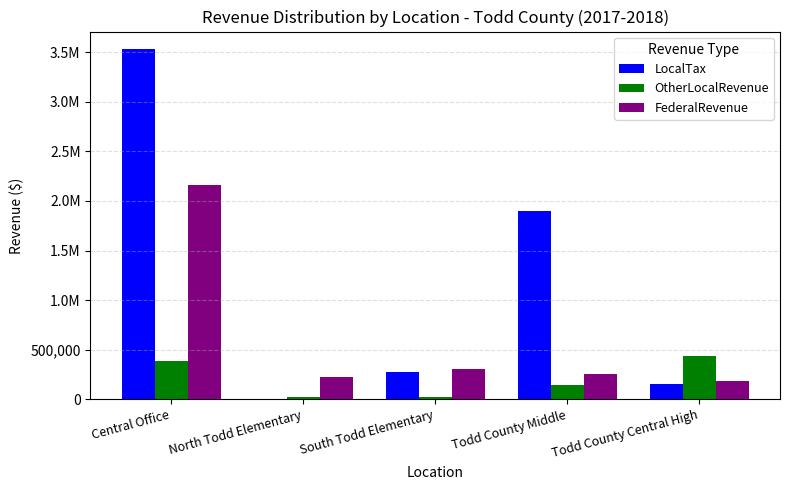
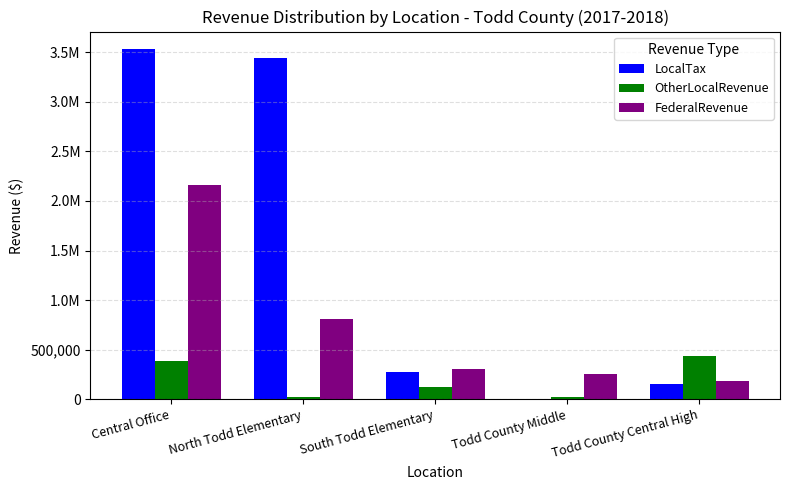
LocalTax, North Todd Elementary: 0 -> 3,400,000
FederalRevenue, North Todd Elementary: 200,000 -> 800,000
OtherLocalRevenue, South Todd Elementary: 0 -> 100,000
LocalTax, Todd County Middle: 1,900,000 -> 0
OtherLocalRevenue, Todd County Middle: 100,000 -> 0
